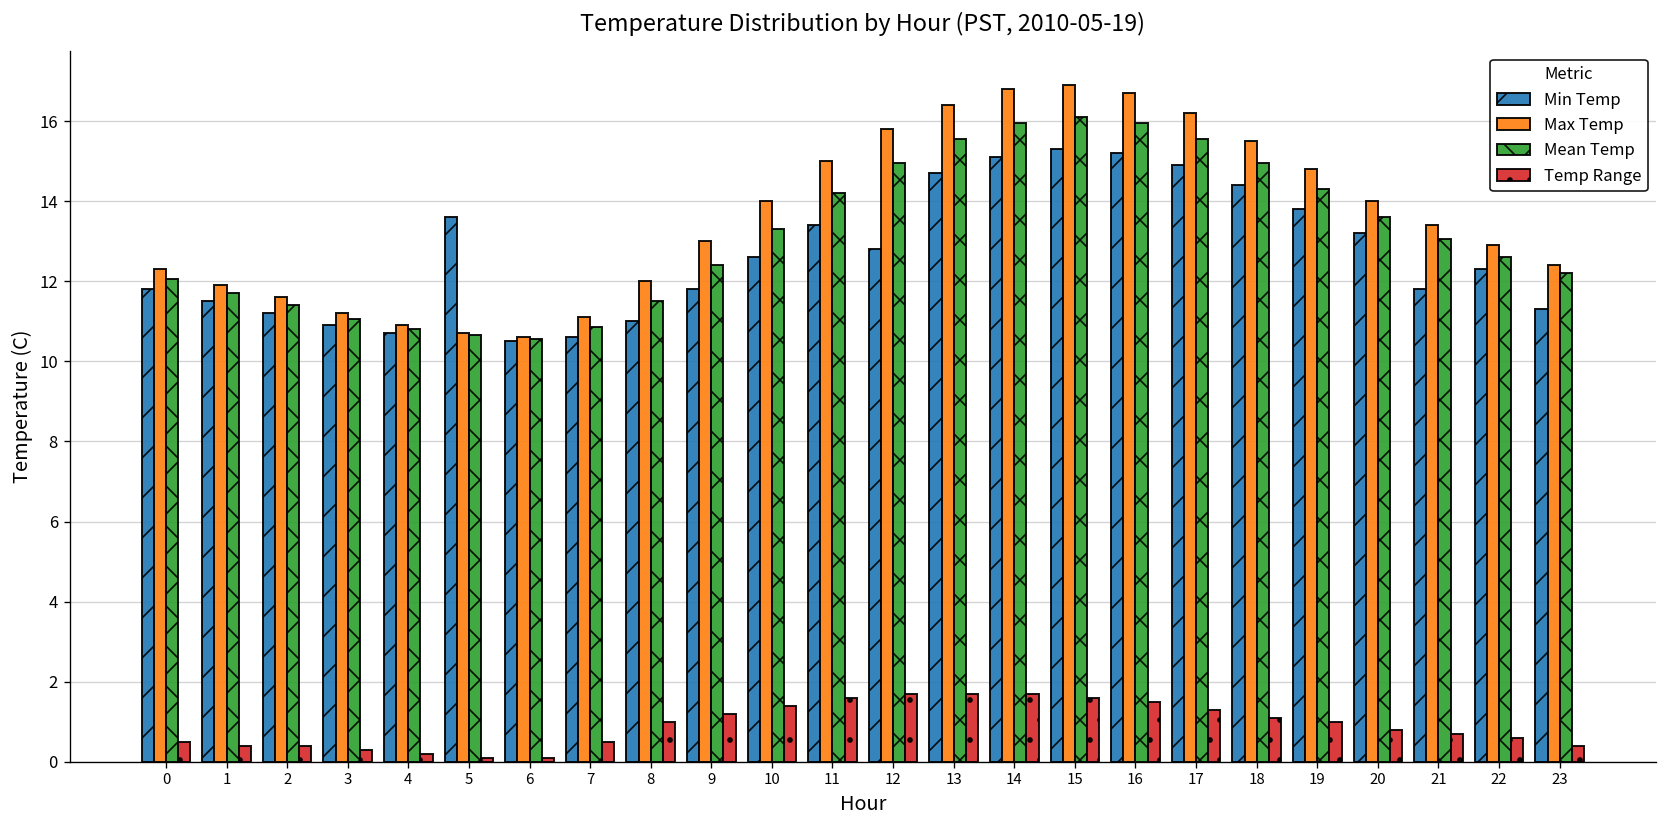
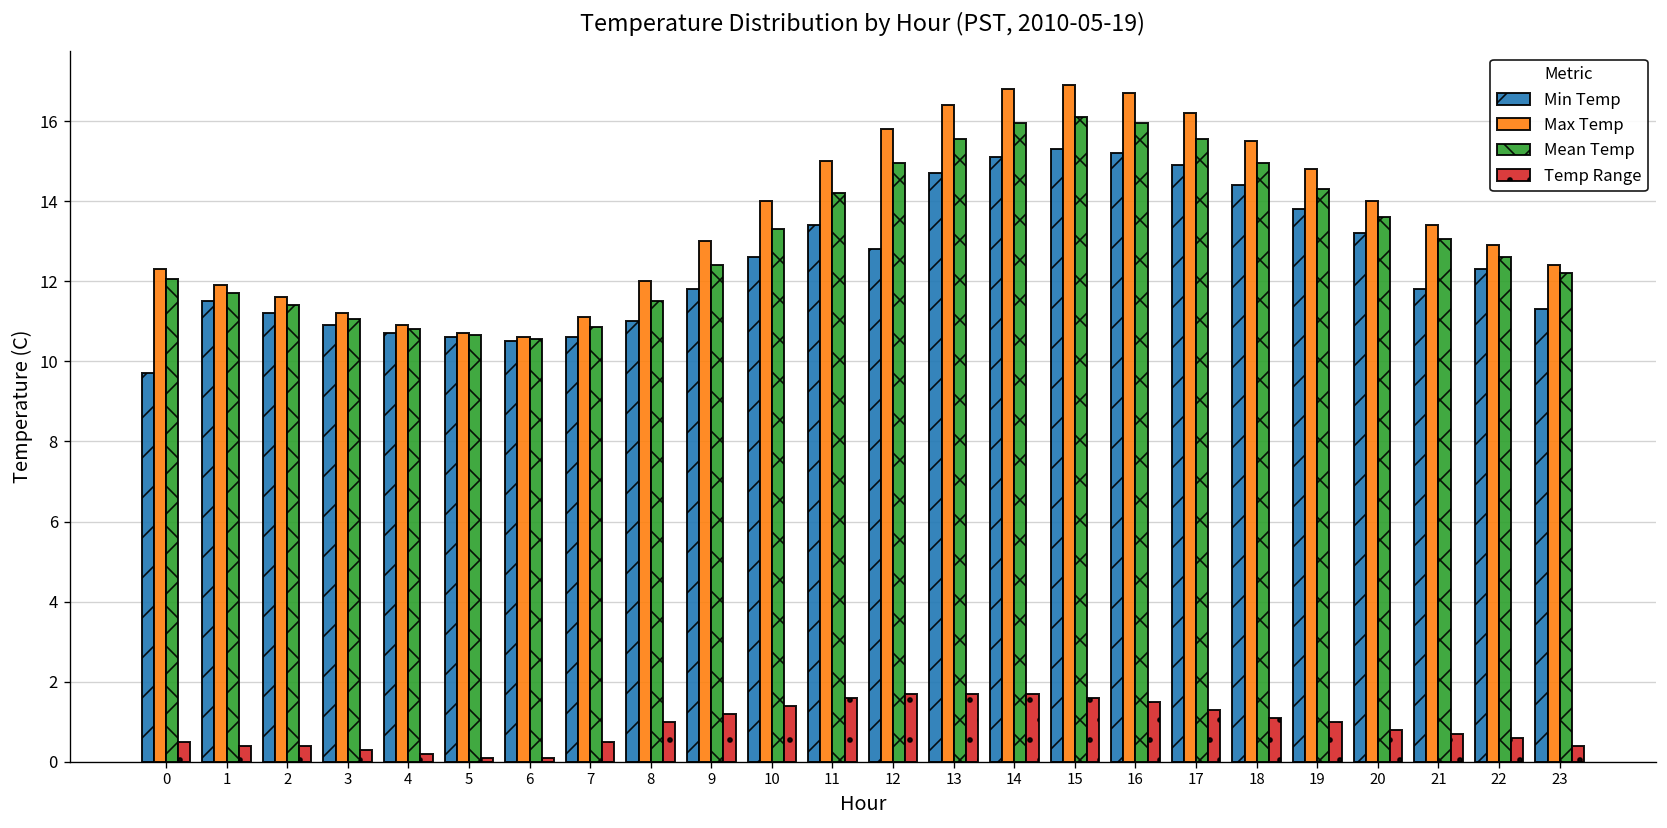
Min Temp, 0: 11.8 -> 9.7
Min Temp, 5: 13.6 -> 10.6
